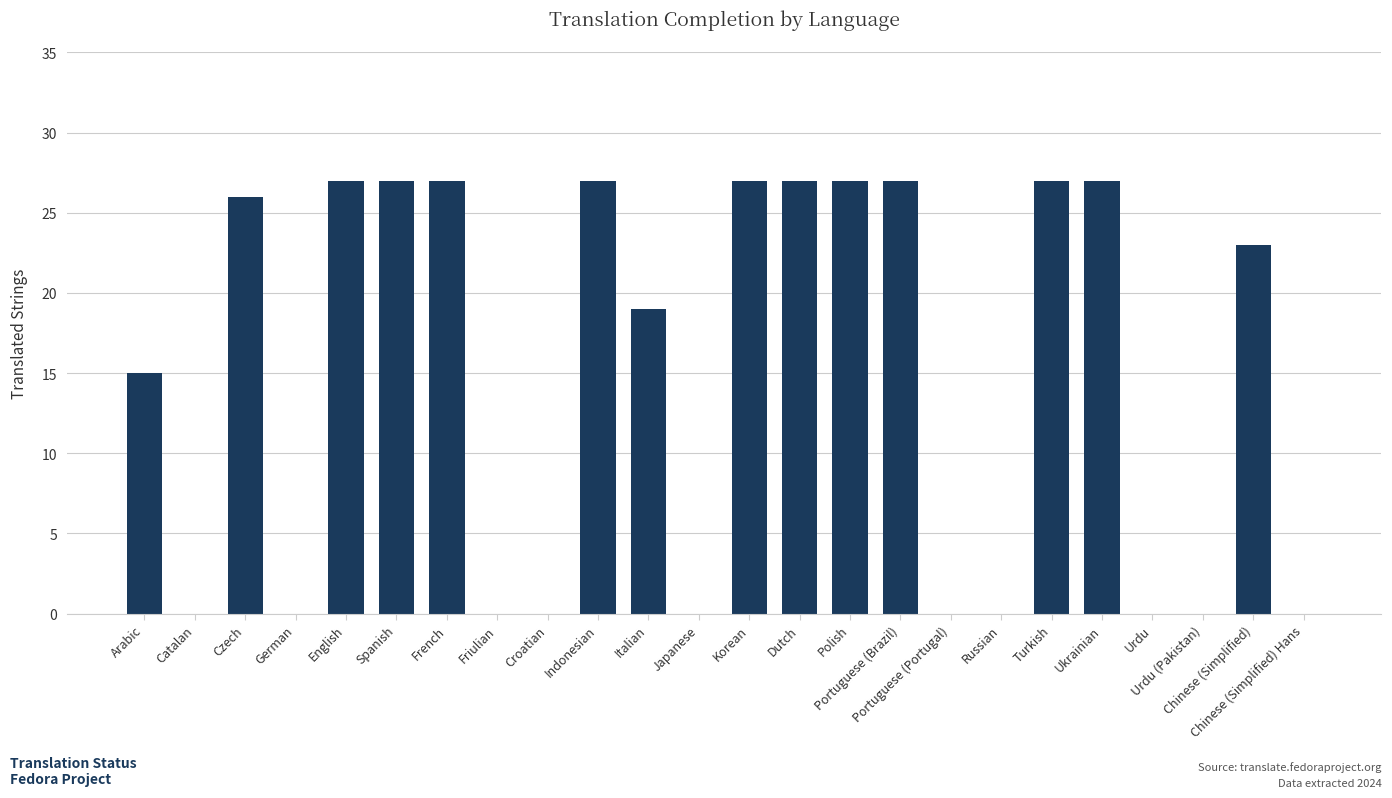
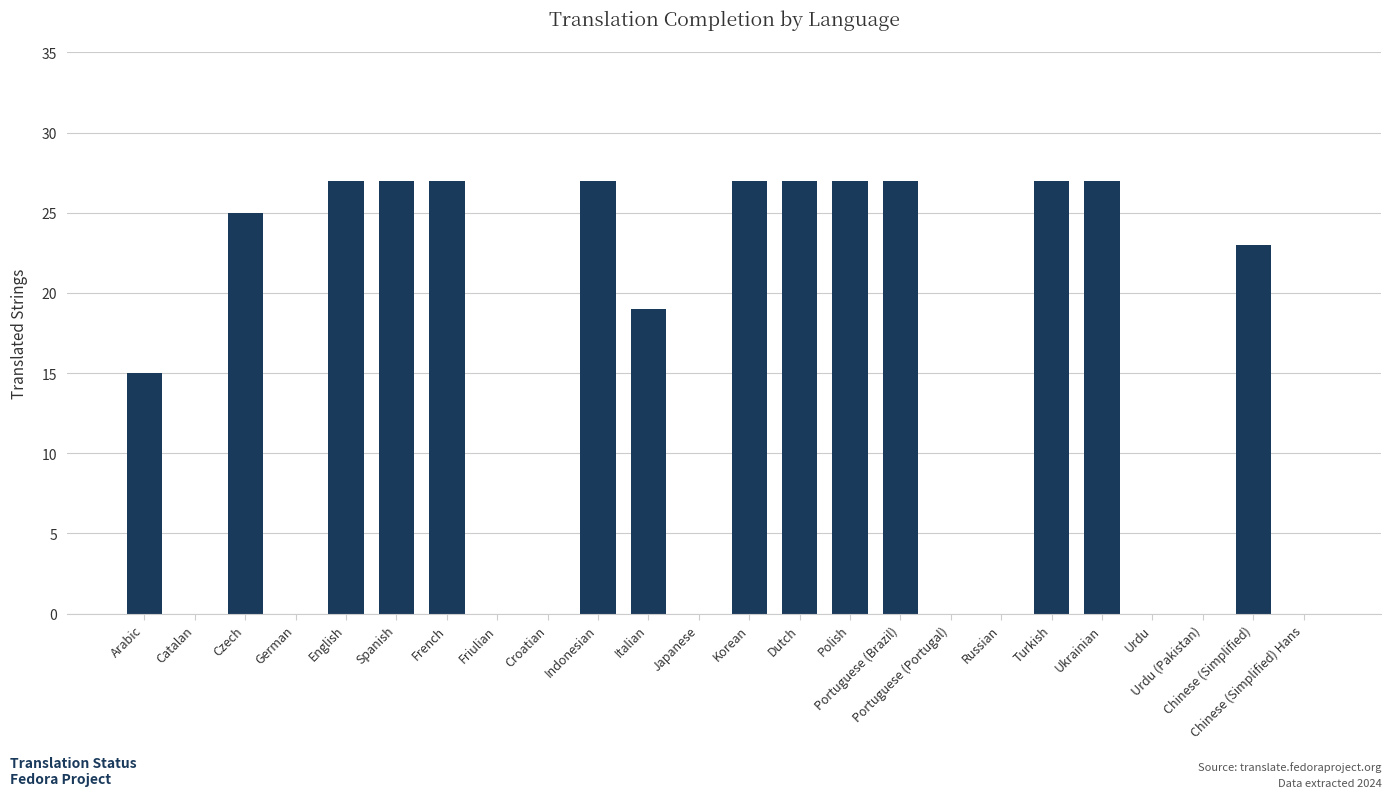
Czech: 26 -> 25
